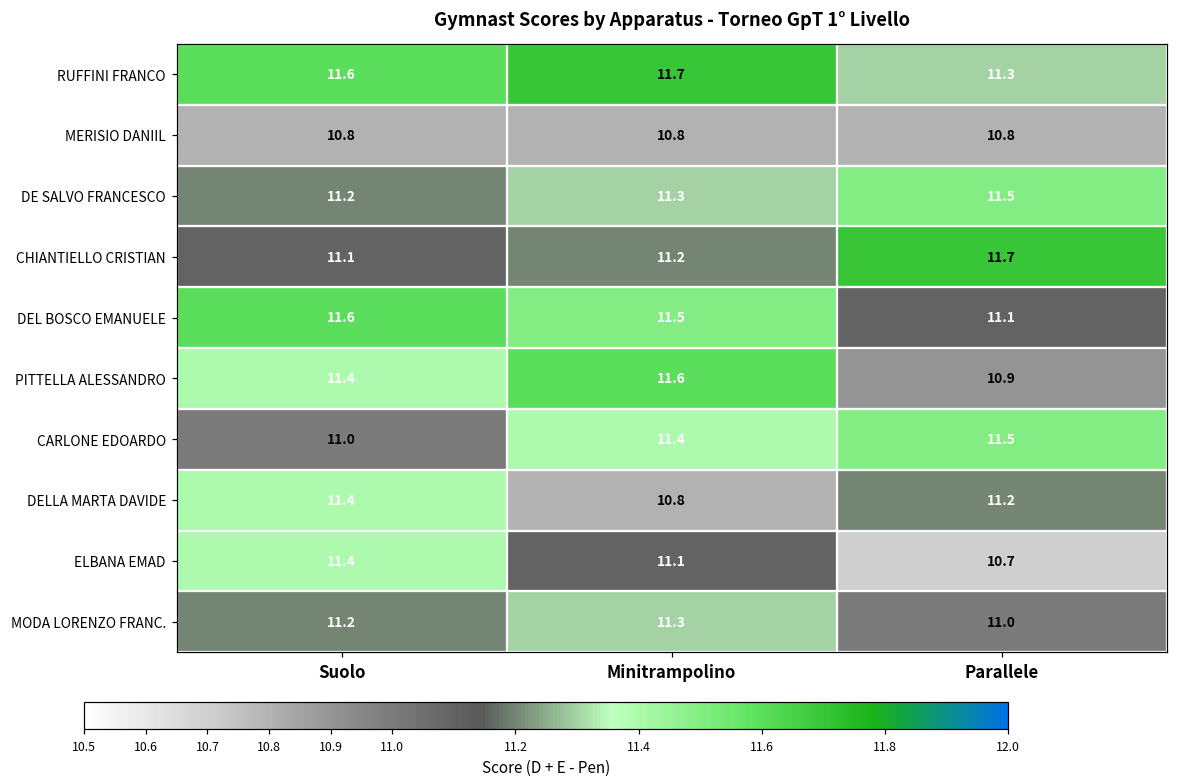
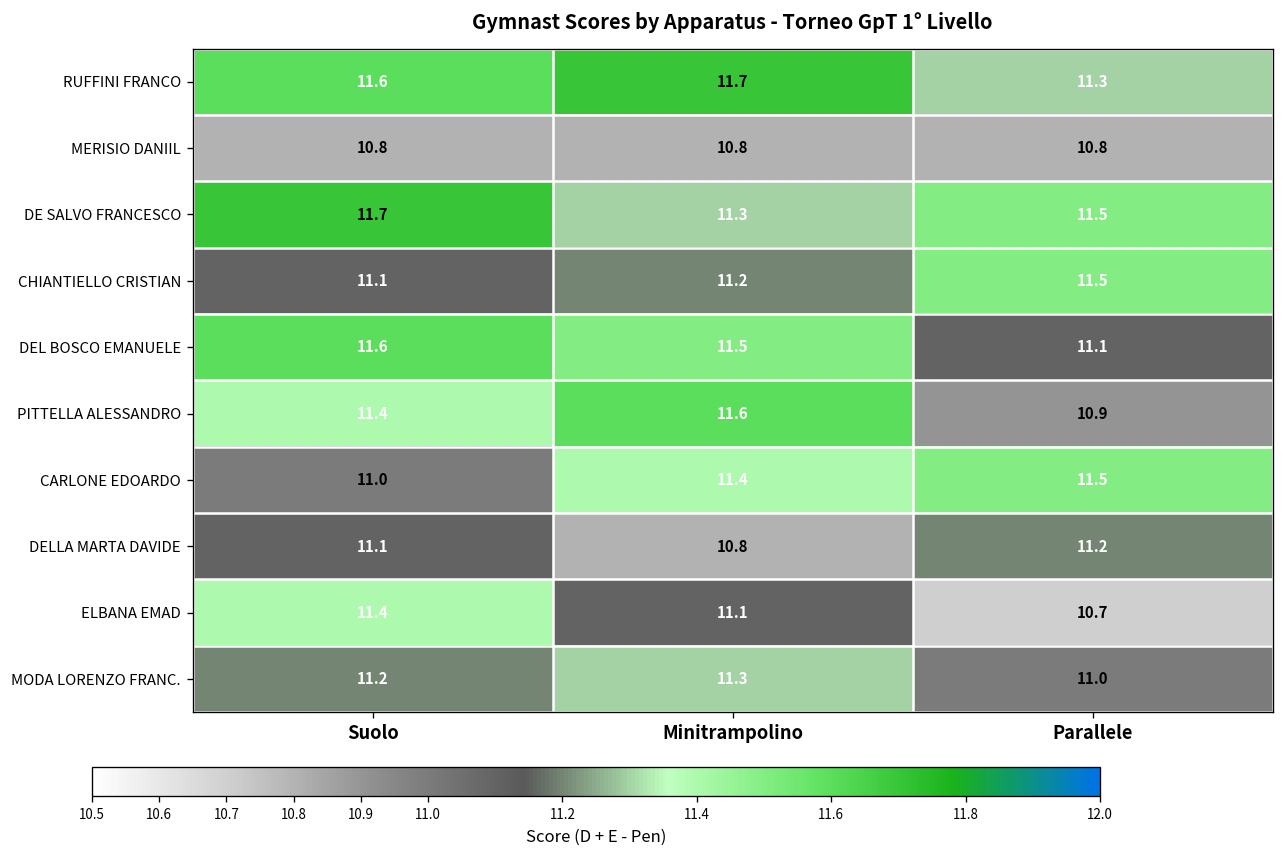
DE SALVO FRANCESCO, Suolo: 11.2 -> 11.7
CHIANTIELLO CRISTIAN, Parallele: 11.7 -> 11.5
DELLA MARTA DAVIDE, Suolo: 11.4 -> 11.1
